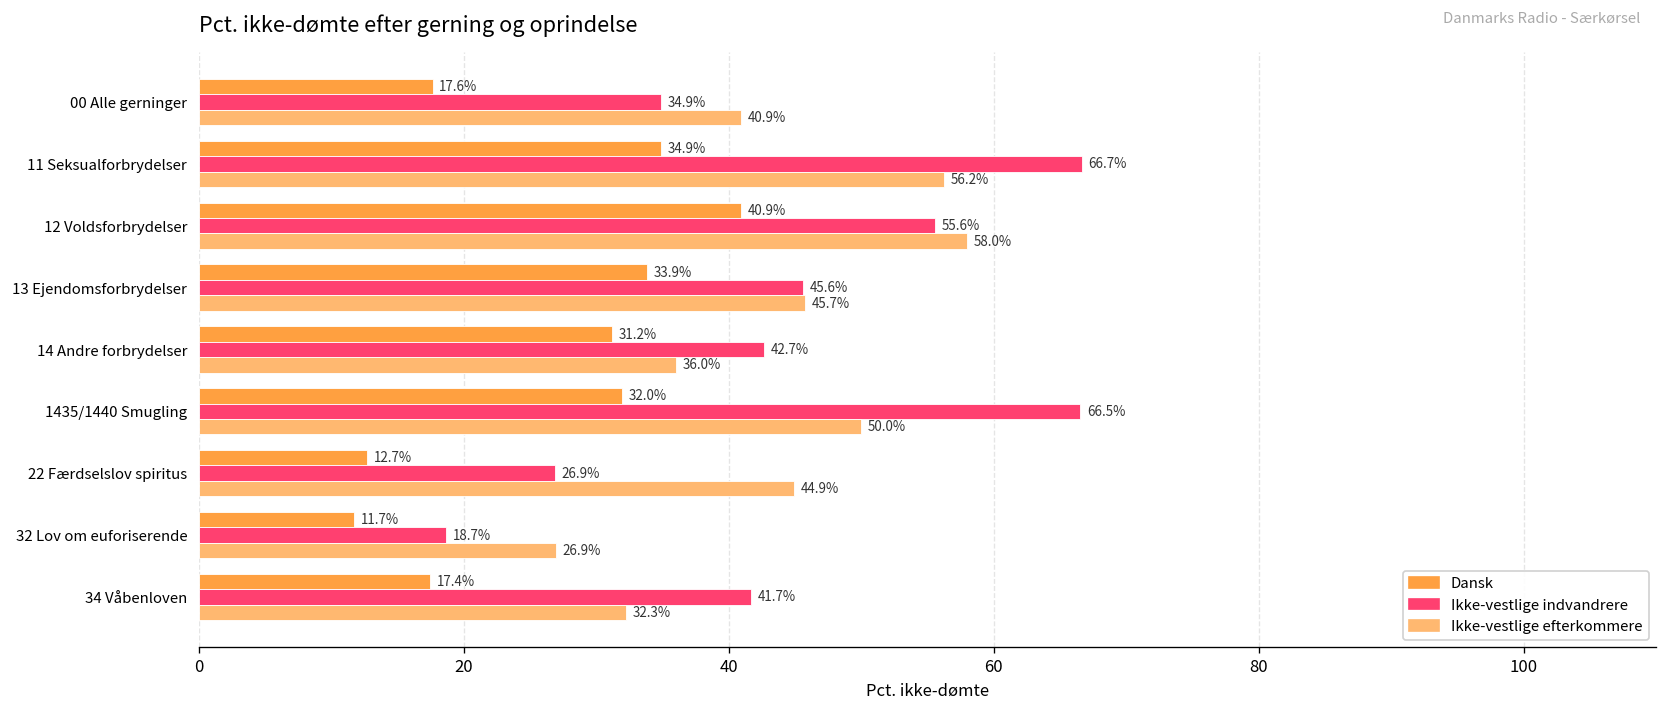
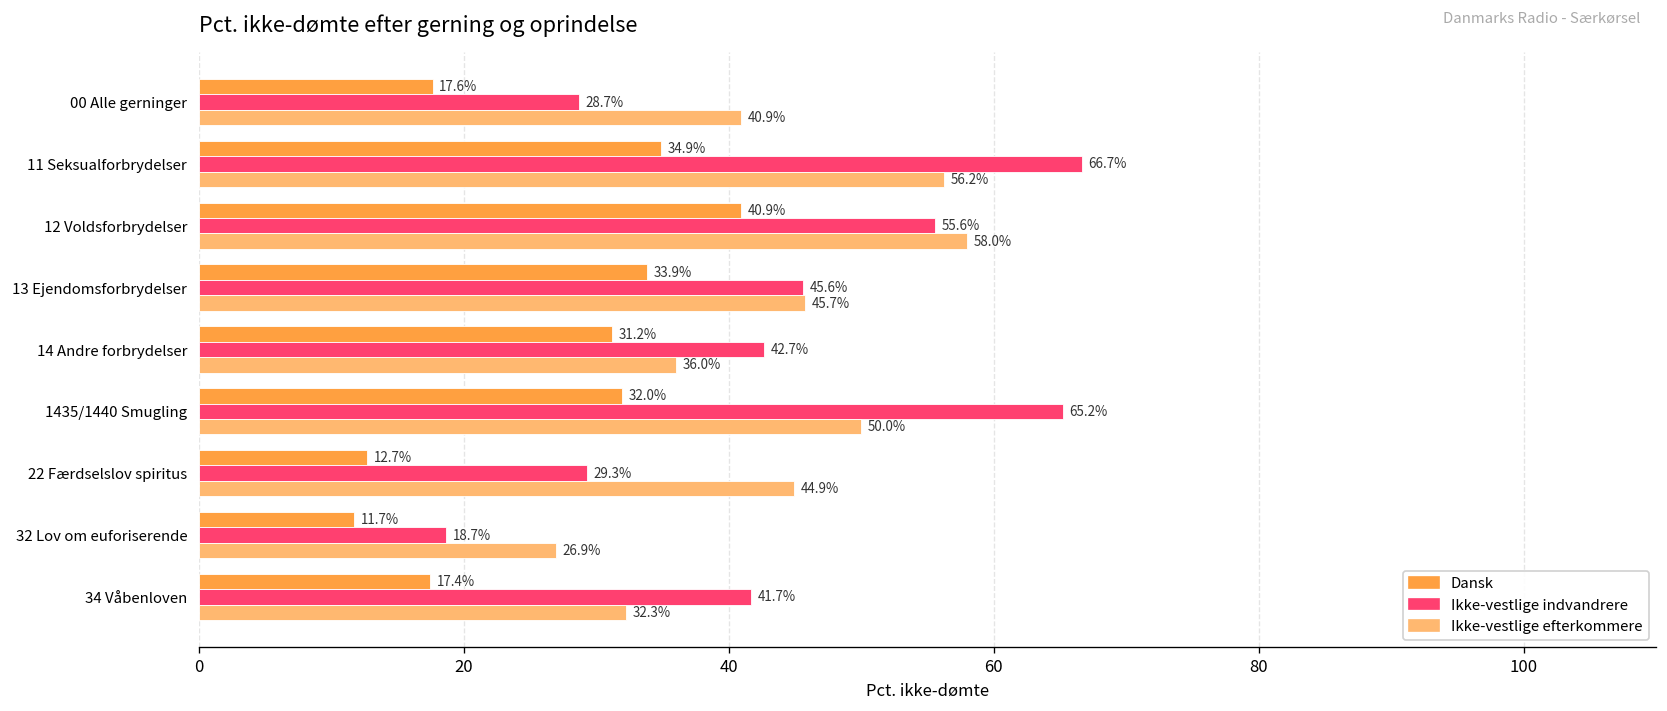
Ikke-vestlige indvandrere, 00 Alle gerninger: 34.9% -> 28.7%
Ikke-vestlige indvandrere, 1435/1440 Smugling: 66.5% -> 65.2%
Ikke-vestlige indvandrere, 22 Færdselslov spiritus: 26.9% -> 29.3%
